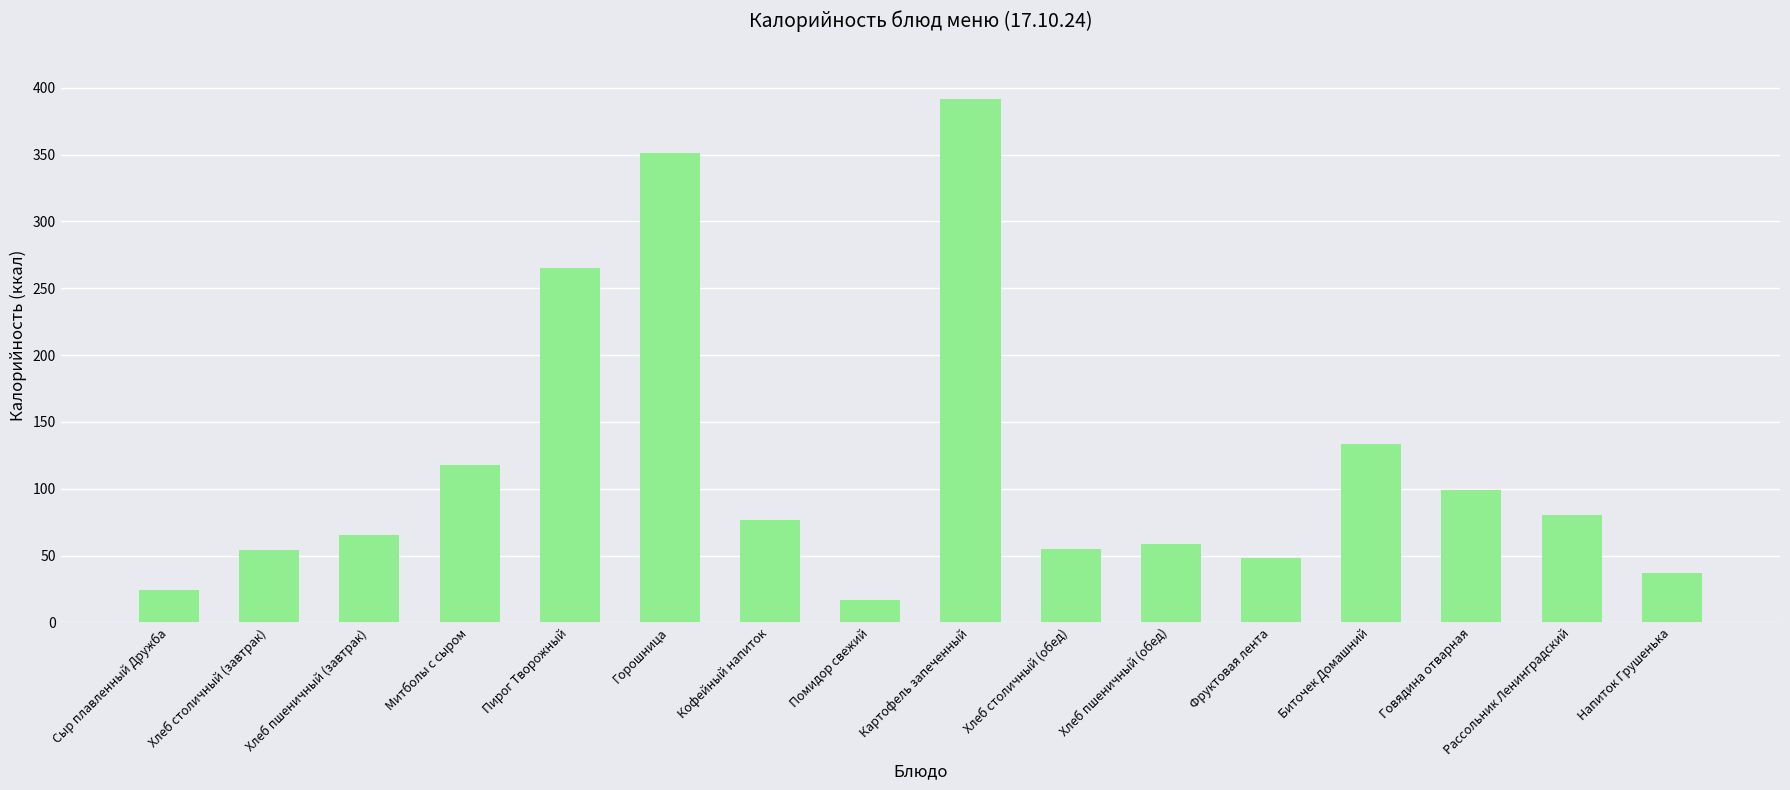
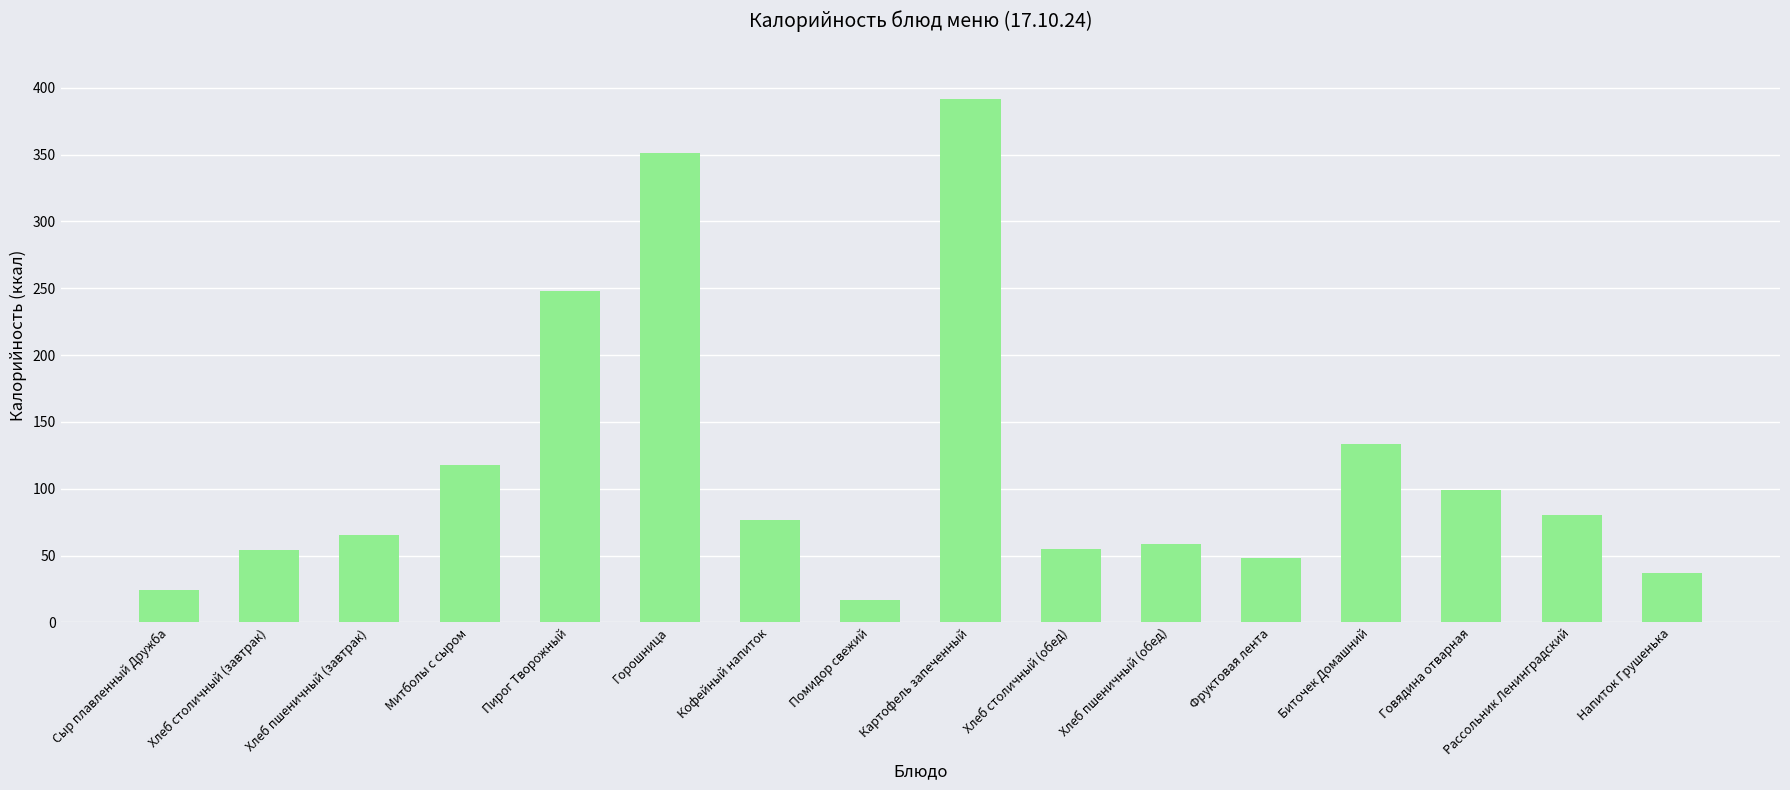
Пирог Творожный: 265 -> 248
